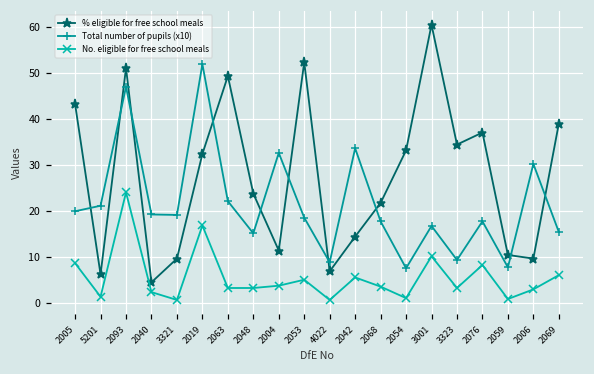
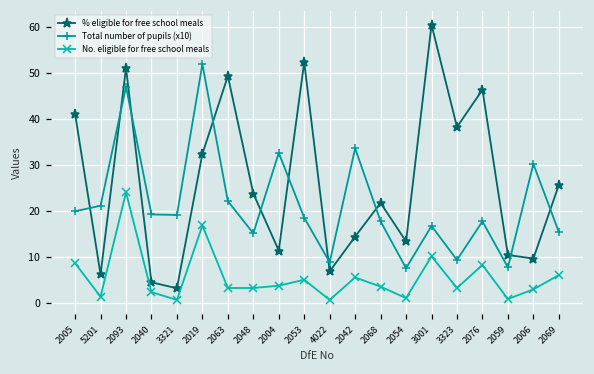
% eligible for free school meals, 2005: 43 -> 41
% eligible for free school meals, 3321: 10 -> 3
% eligible for free school meals, 2054: 33 -> 13
% eligible for free school meals, 3323: 34 -> 38
% eligible for free school meals, 2076: 37 -> 46
% eligible for free school meals, 2069: 39 -> 26
